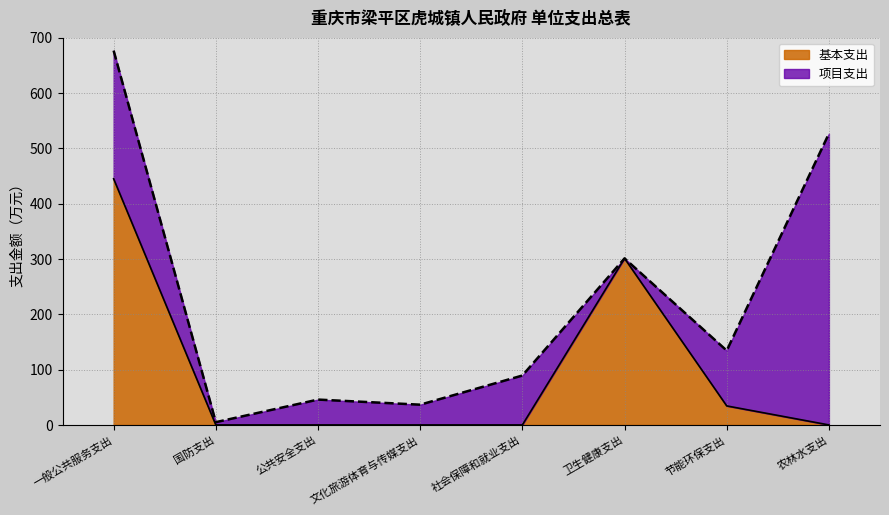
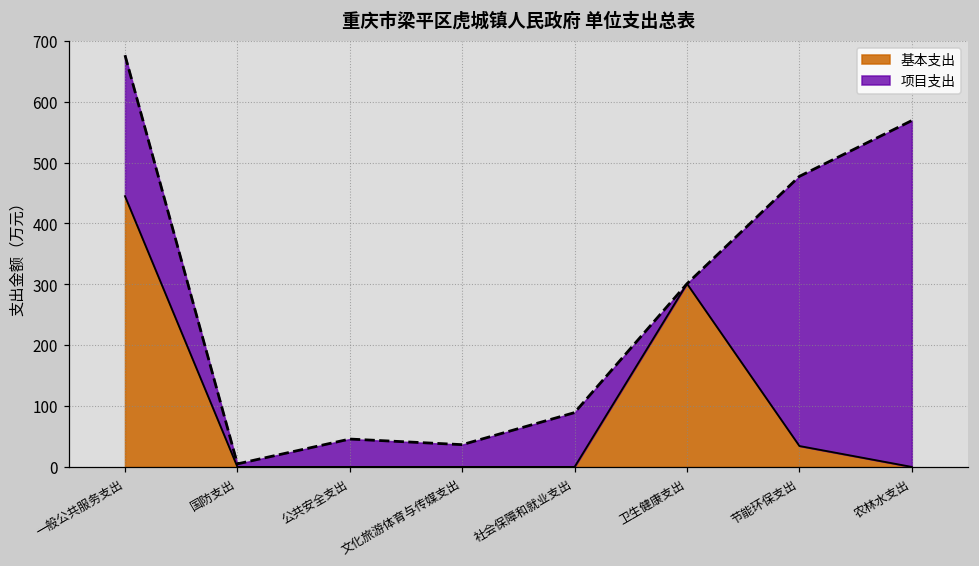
项目支出, 节能环保支出: 100 -> 440
项目支出, 农林水支出: 530 -> 570
